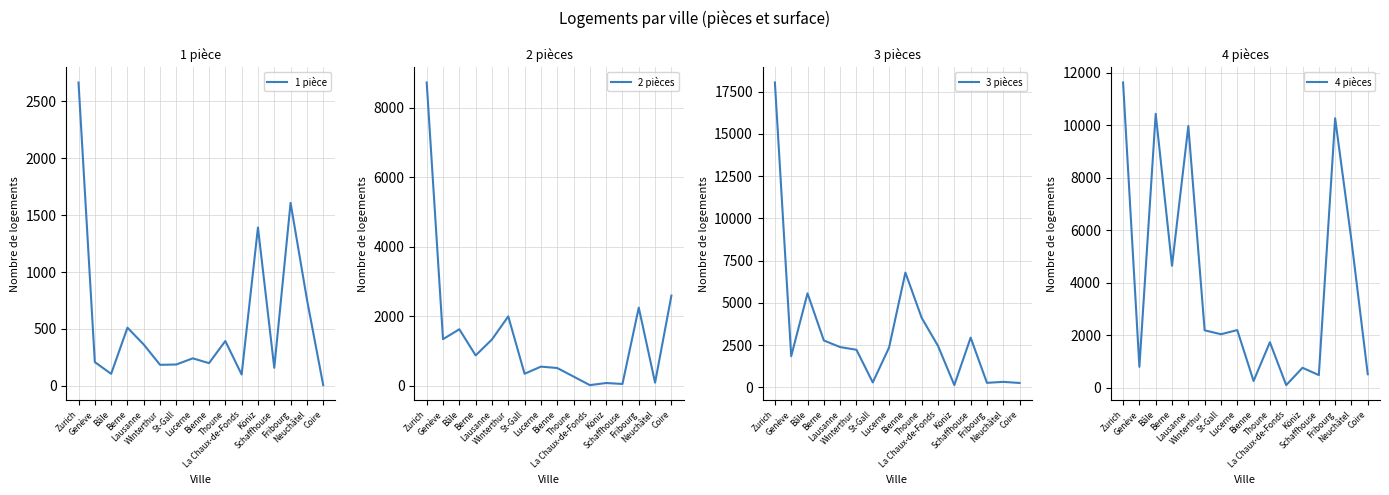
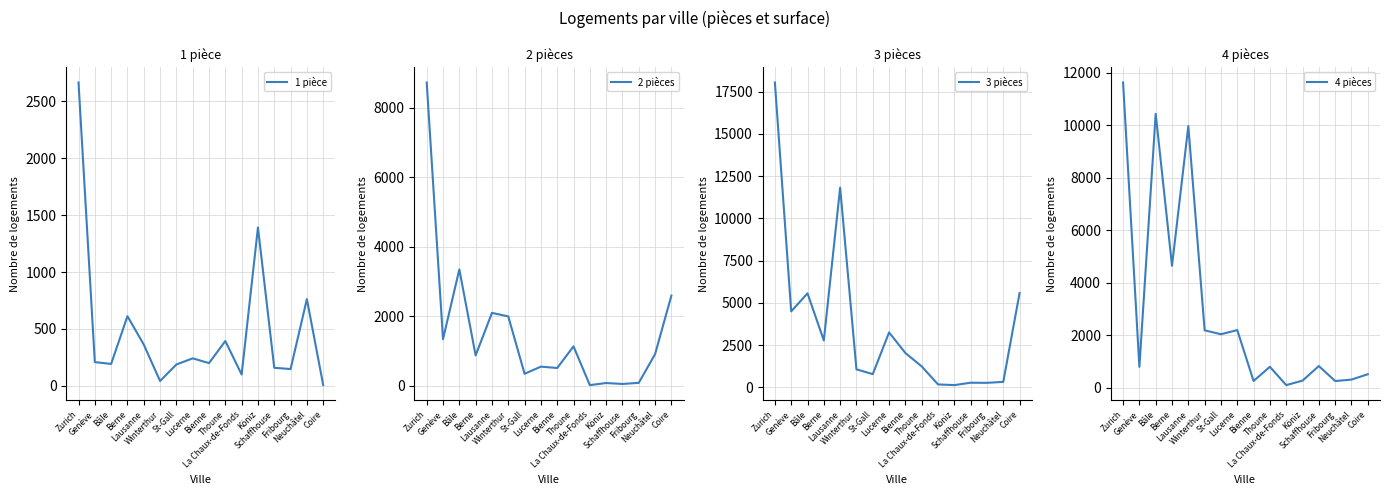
1 pièce, Bâle: 110 -> 190
1 pièce, Berne: 510 -> 610
1 pièce, Winterthur: 190 -> 40
1 pièce, Fribourg: 1610 -> 150
2 pièces, Bâle: 1600 -> 3300
2 pièces, Lausanne: 1300 -> 2100
2 pièces, Thoune: 300 -> 1100
2 pièces, Fribourg: 2200 -> 100
2 pièces, Neuchâtel: 100 -> 900
3 pièces, Genève: 1800 -> 4500
3 pièces, Lausanne: 2400 -> 11800
3 pièces, Winterthur: 2200 -> 1100
3 pièces, St-Gall: 300 -> 800
3 pièces, Lucerne: 2400 -> 3300
3 pièces, Bienne: 6800 -> 2000
3 pièces, Thoune: 4100 -> 1200
3 pièces, La Chaux-de-Fonds: 2500 -> 200
3 pièces, Schaffhouse: 2900 -> 300
3 pièces, Coire: 300 -> 5600
4 pièces, Thoune: 1700 -> 800
4 pièces, Köniz: 800 -> 300
4 pièces, Schaffhouse: 500 -> 800
4 pièces, Fribourg: 10300 -> 300
4 pièces, Neuchâtel: 5600 -> 300
